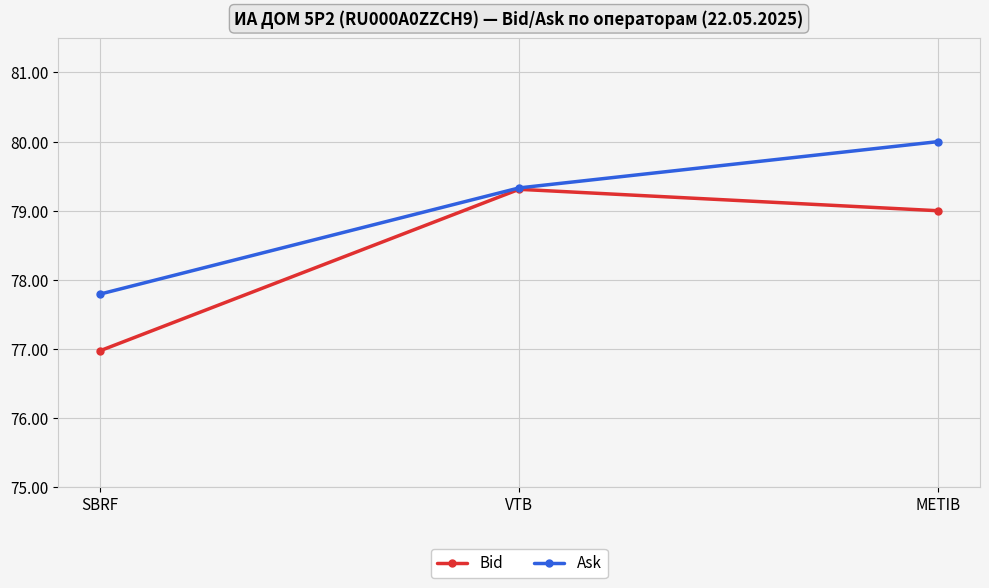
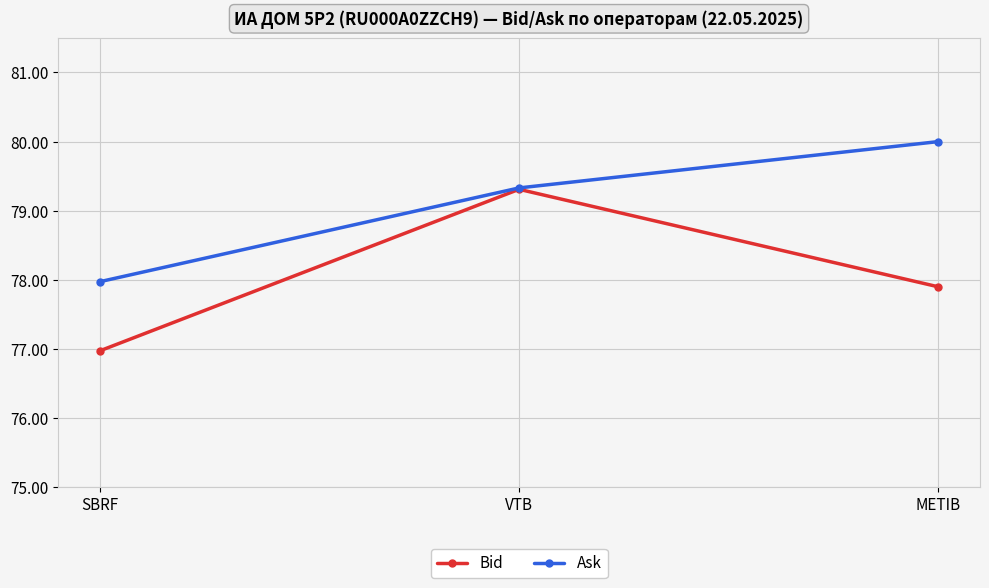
Ask, SBRF: 77.8 -> 78.0
Bid, METIB: 79.0 -> 77.9
